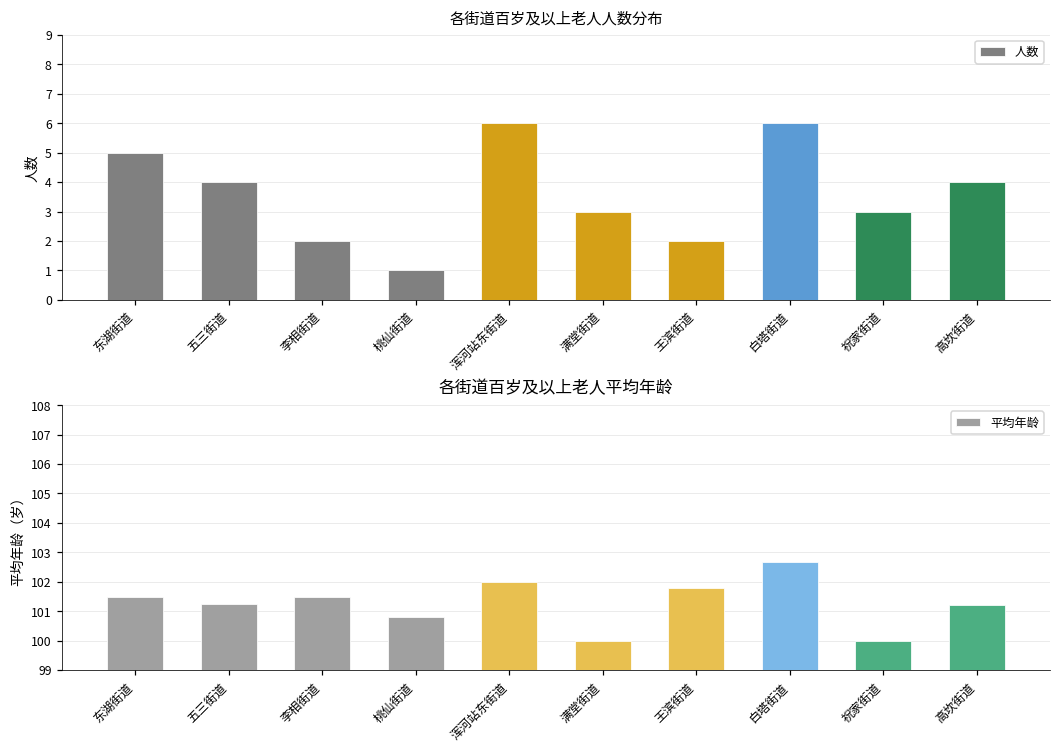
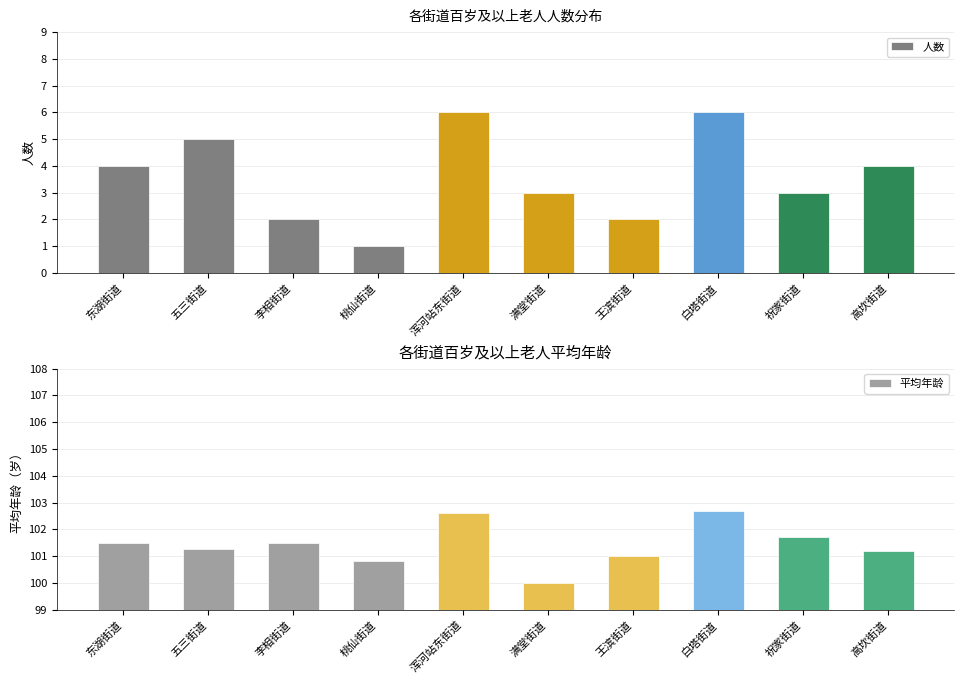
各街道百岁及以上老人人数分布, 东湖街道: 5 -> 4
各街道百岁及以上老人人数分布, 五三街道: 4 -> 5
各街道百岁及以上老人平均年龄, 浑河站东街道: 102.0 -> 102.6
各街道百岁及以上老人平均年龄, 王滨街道: 101.8 -> 101.0
各街道百岁及以上老人平均年龄, 祝家街道: 100.0 -> 101.7
